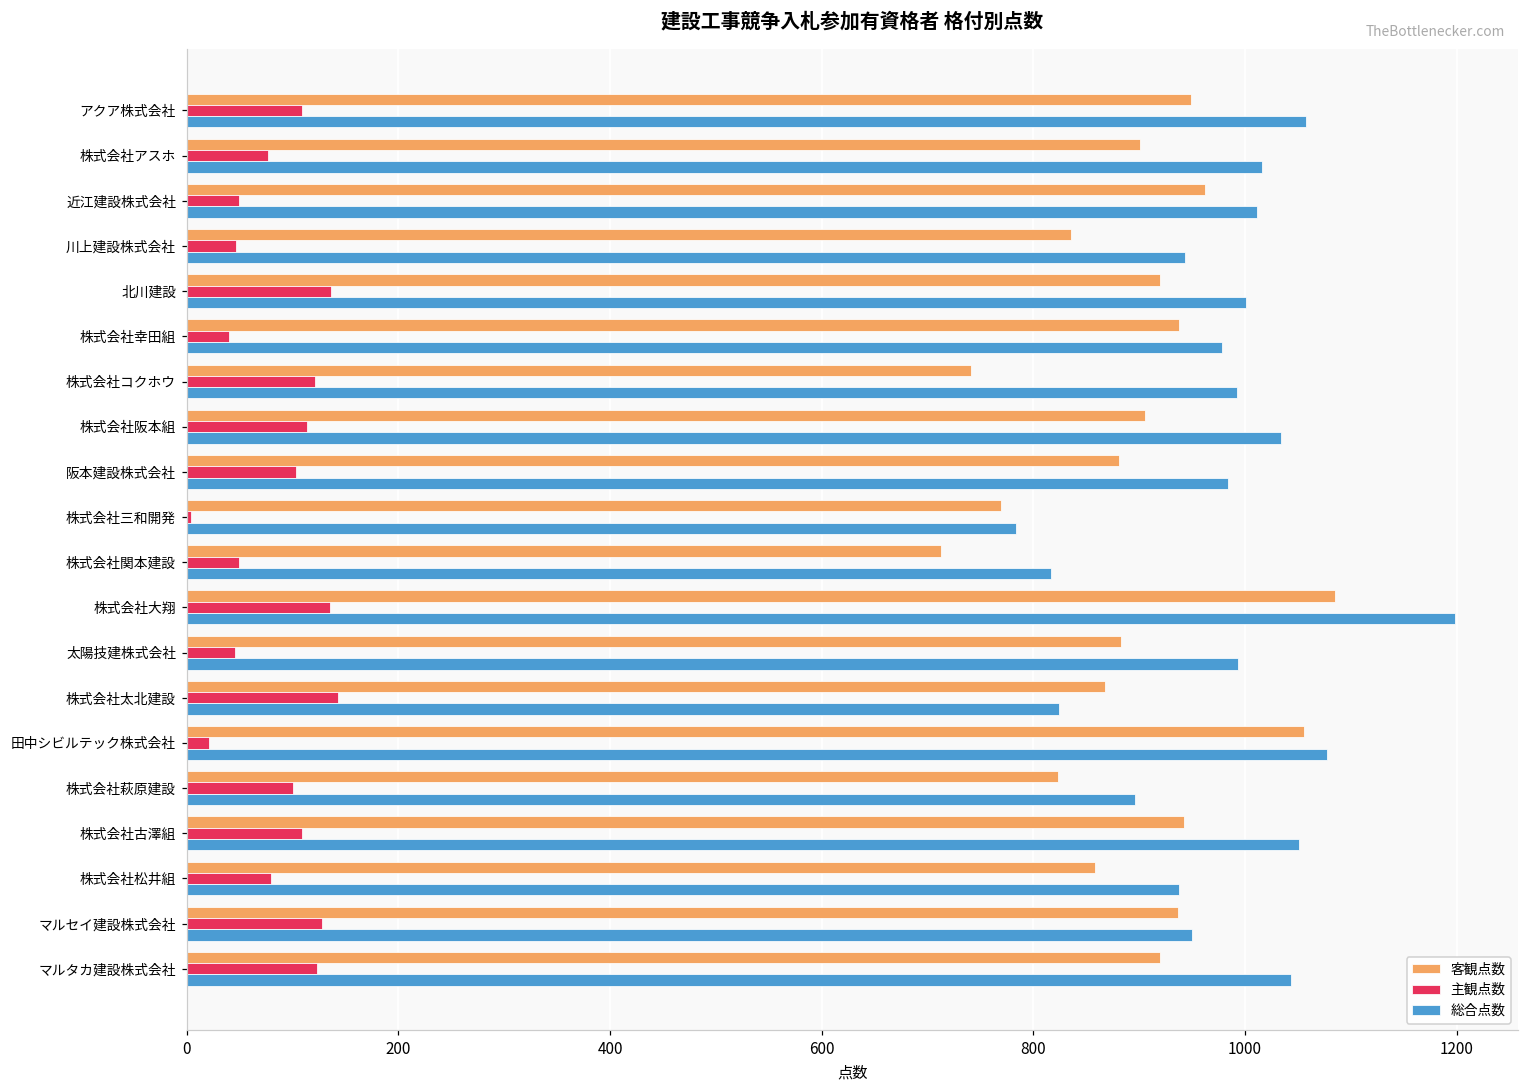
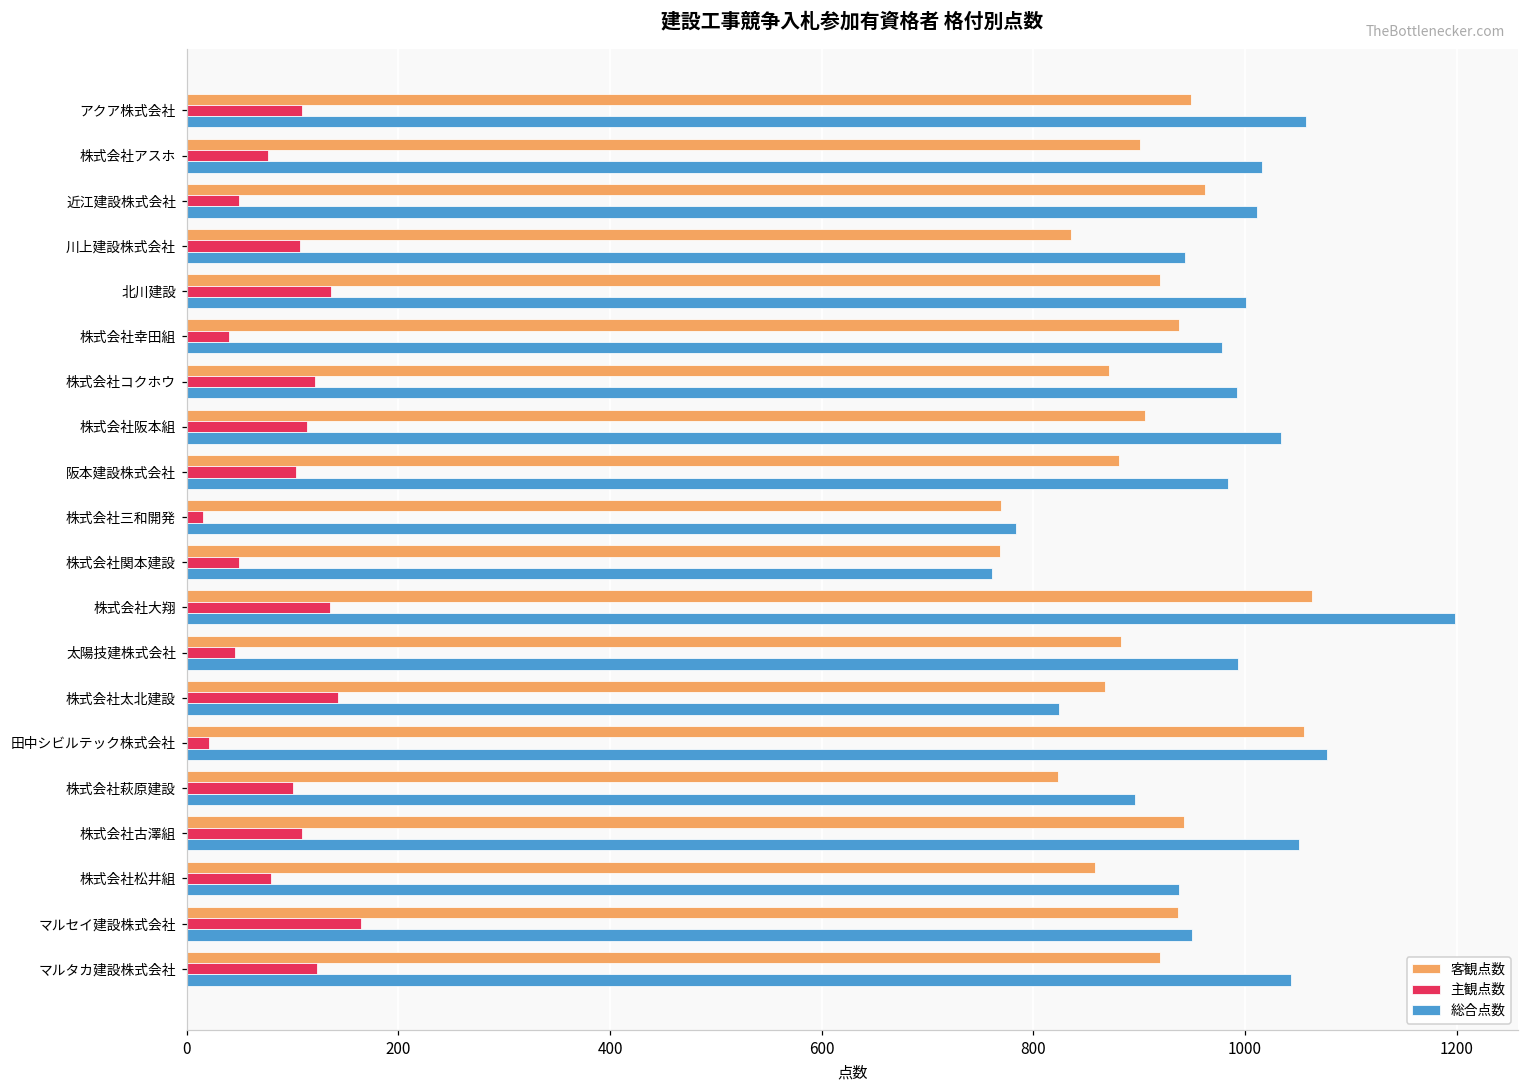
主観点数, 川上建設株式会社: 50 -> 110
客観点数, 株式会社コクホウ: 740 -> 870
主観点数, 株式会社三和開発: 0 -> 20
客観点数, 株式会社関本建設: 710 -> 770
総合点数, 株式会社関本建設: 820 -> 760
客観点数, 株式会社大翔: 1090 -> 1060
主観点数, マルセイ建設株式会社: 130 -> 170
